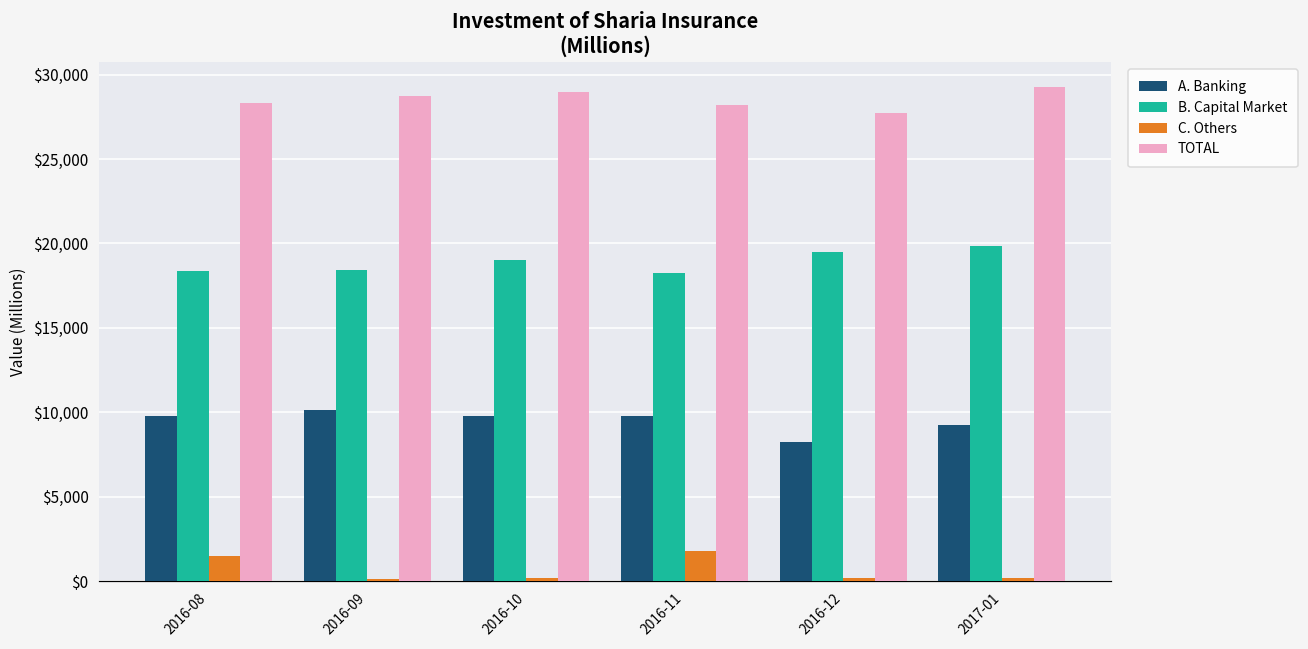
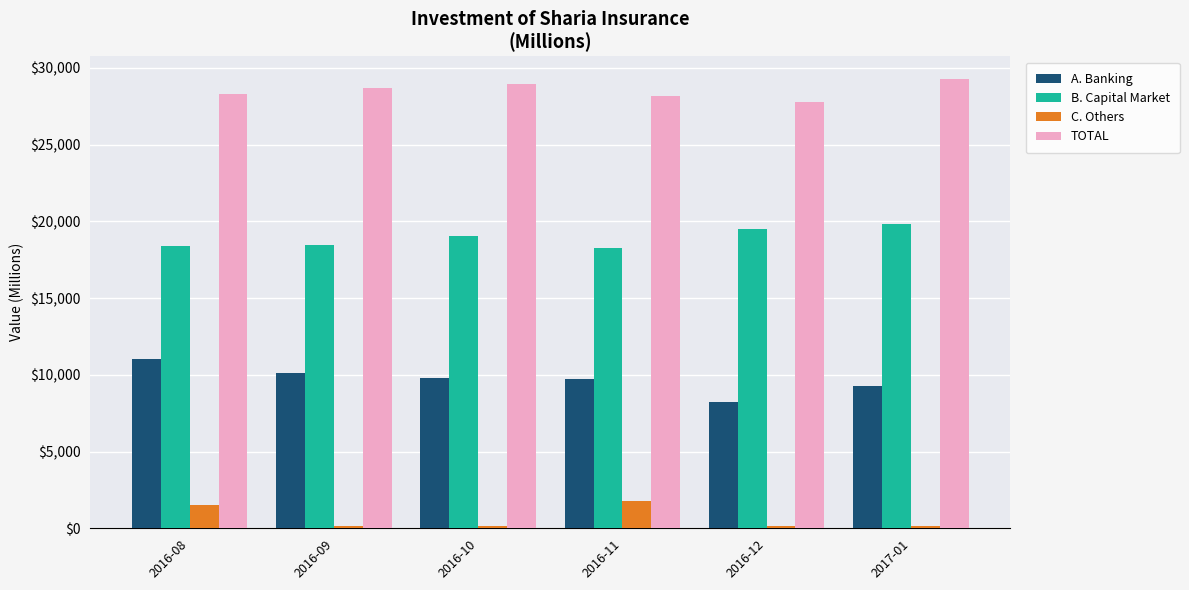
A. Banking, 2016-08: $9,800 -> $11,000
